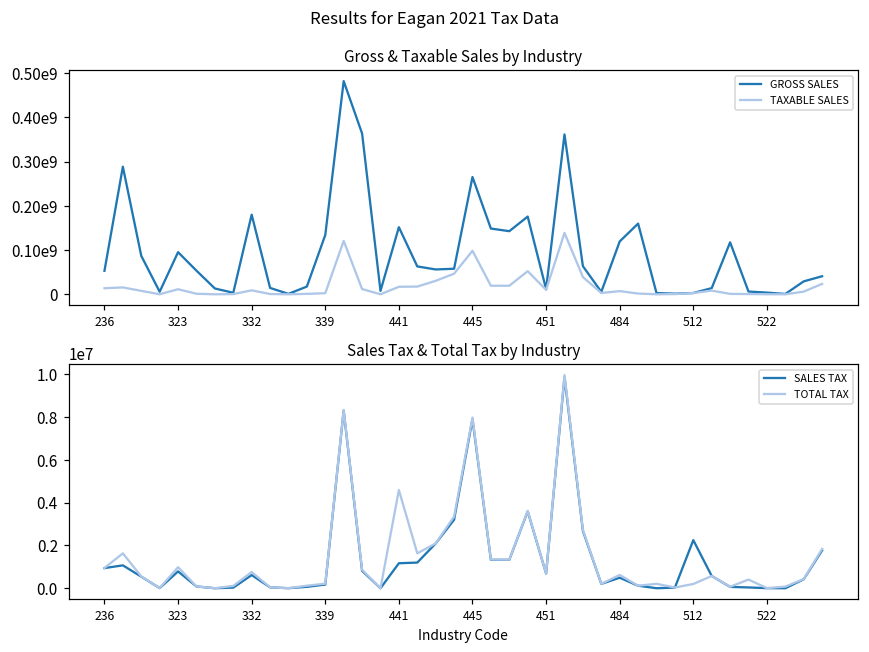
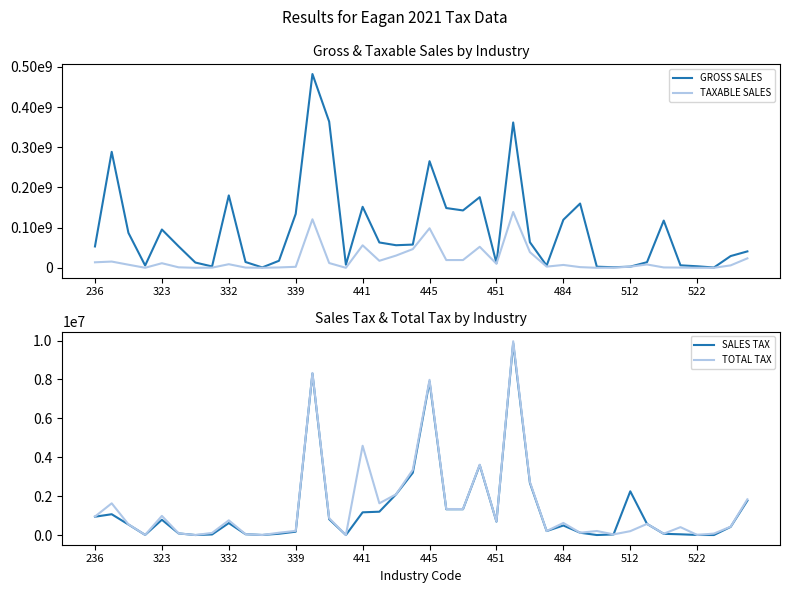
Gross & Taxable Sales by Industry, TAXABLE SALES, 441: 20000000 -> 60000000
